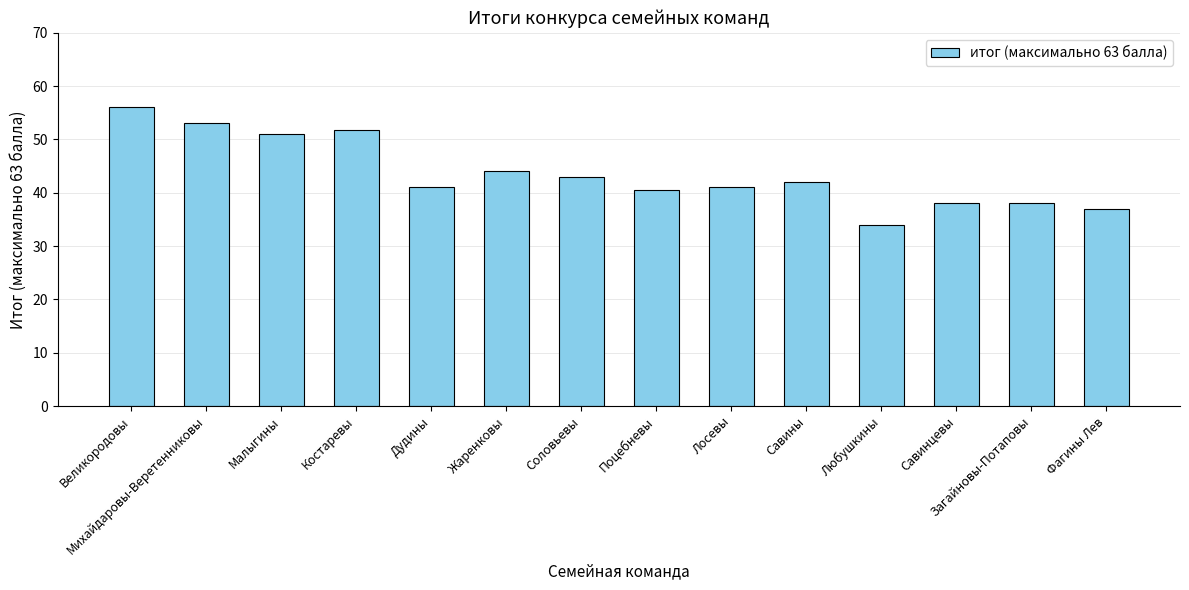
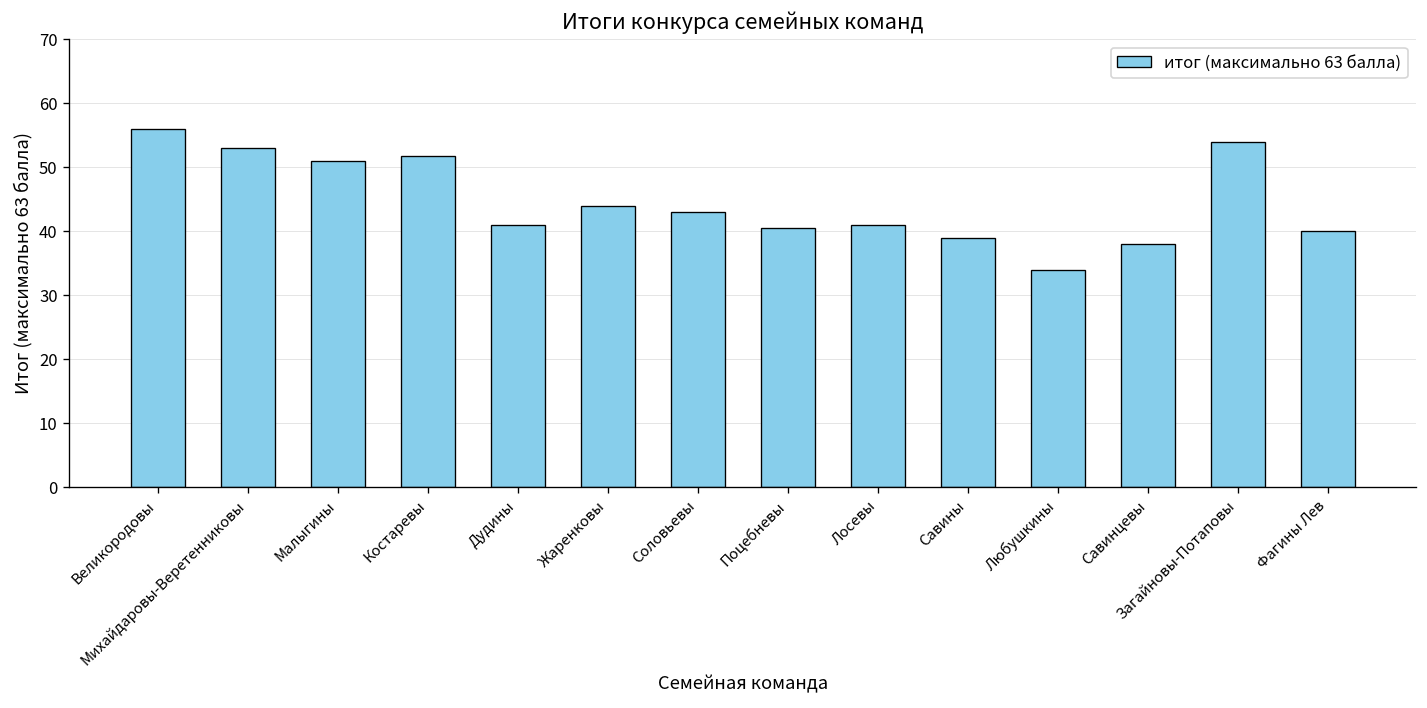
Савины: 42 -> 39
Загайновы-Потаповы: 38 -> 54
Фагины Лев: 37 -> 40
